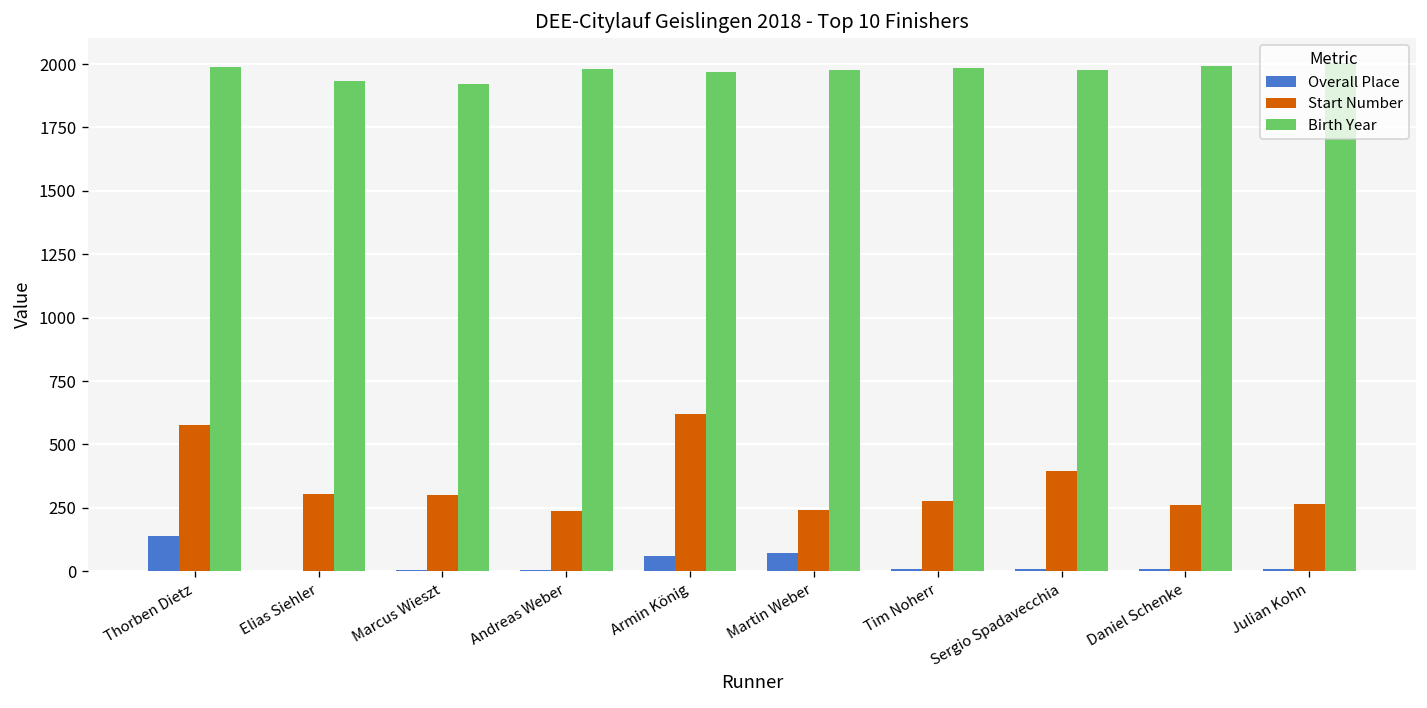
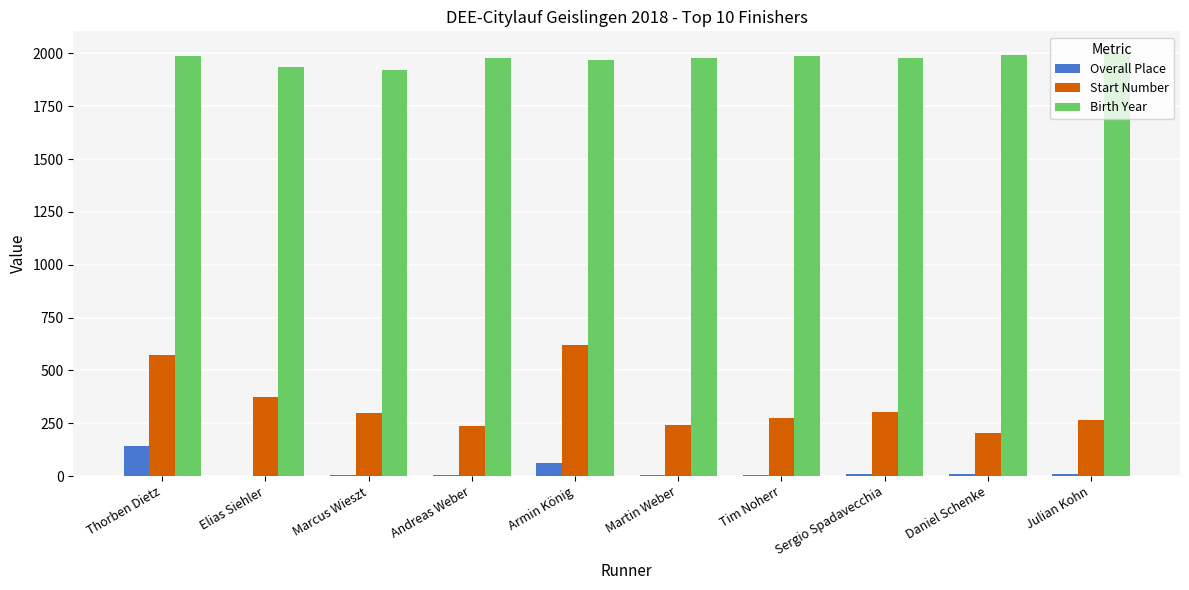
Start Number, Elias Siehler: 300 -> 370
Overall Place, Martin Weber: 70 -> 10
Start Number, Sergio Spadavecchia: 390 -> 310
Start Number, Daniel Schenke: 260 -> 210
